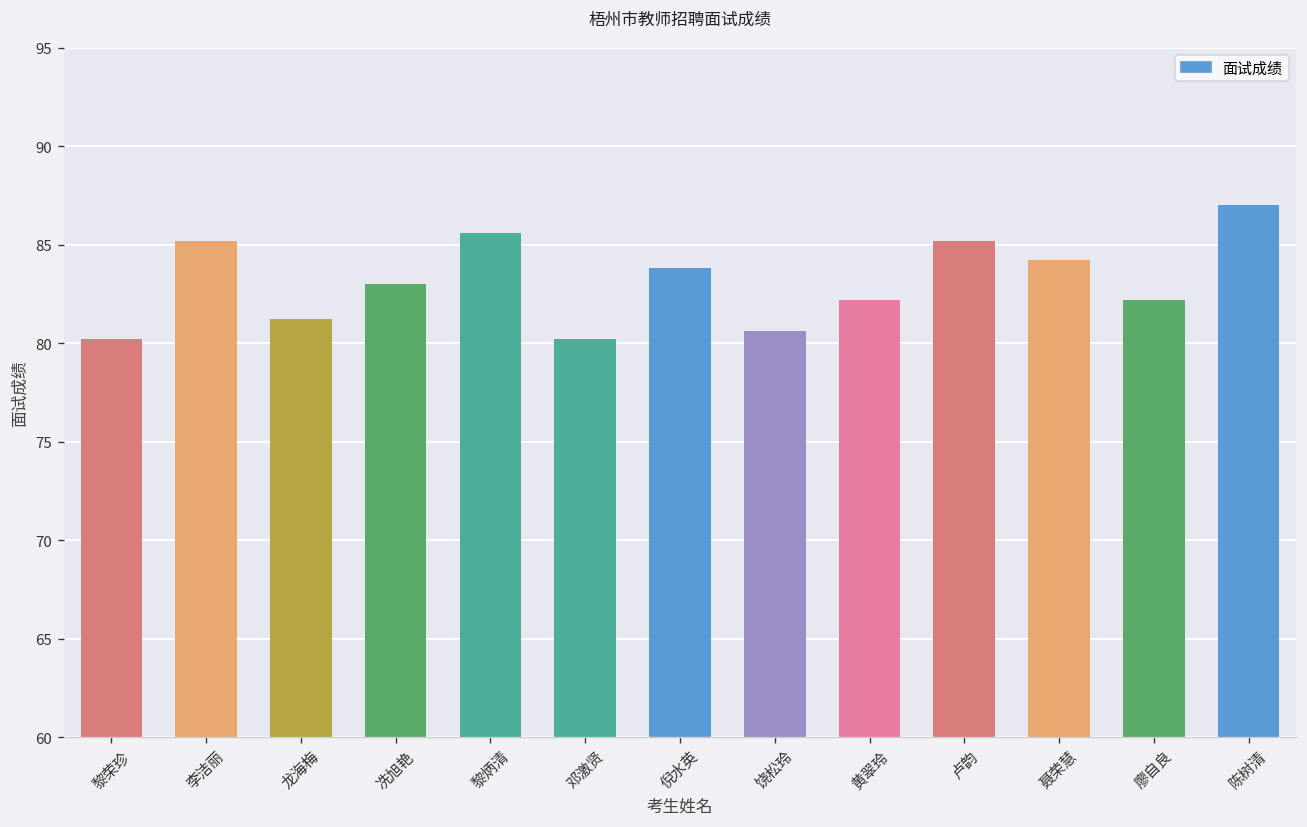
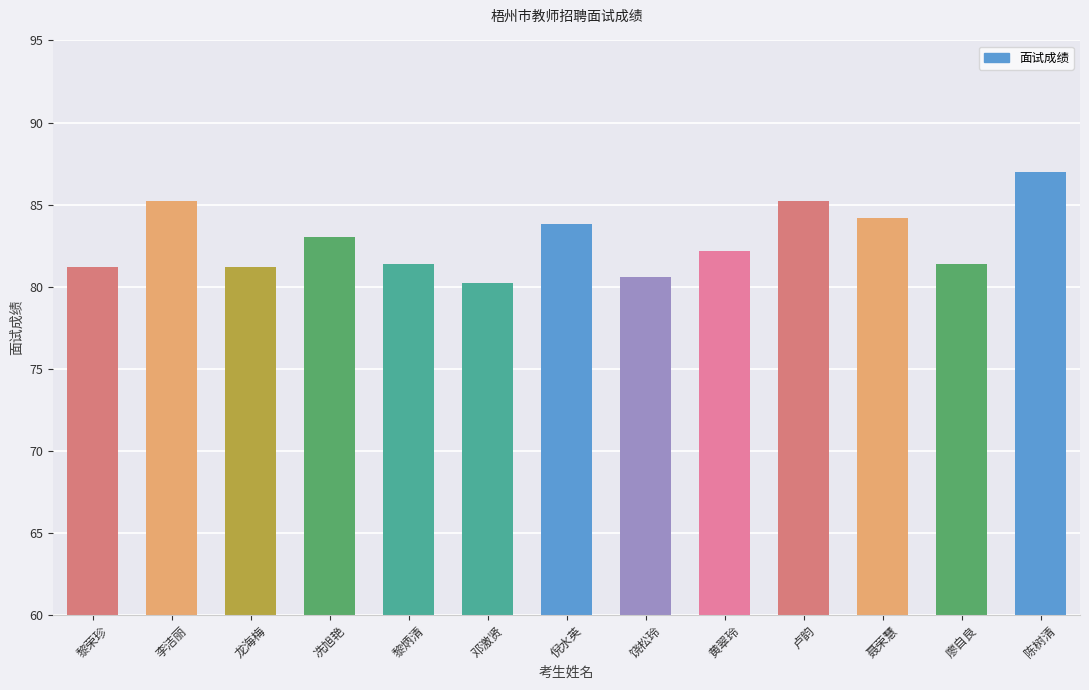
黎荣珍: 80.2 -> 81.2
黎炳清: 85.6 -> 81.4
廖自良: 82.2 -> 81.4
